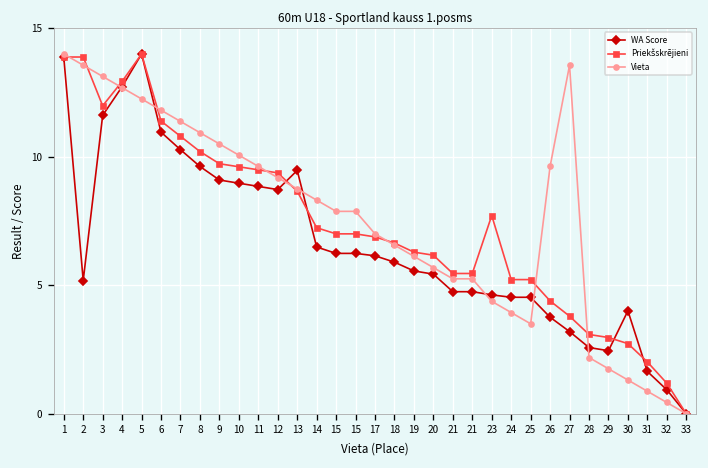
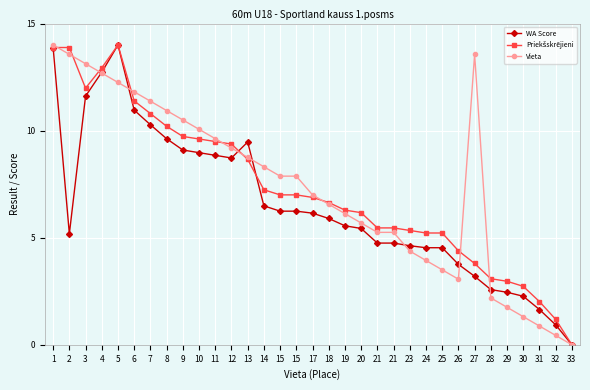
Priekšskrējieni, 23: 7.7 -> 5.3
Vieta, 26: 9.6 -> 3.1
WA Score, 30: 4.0 -> 2.3
